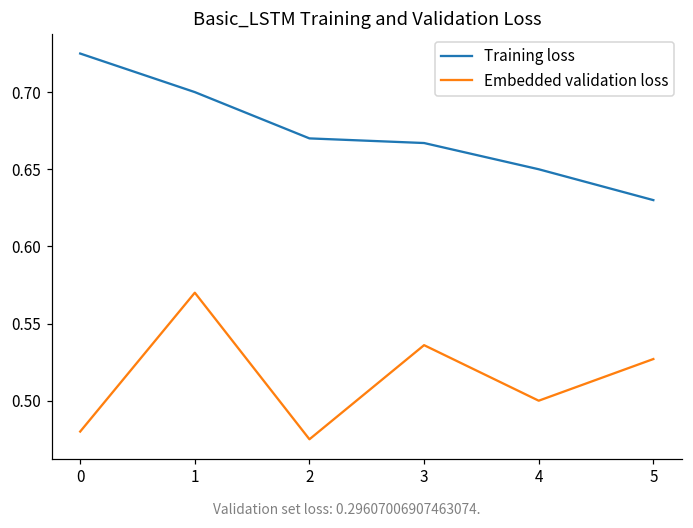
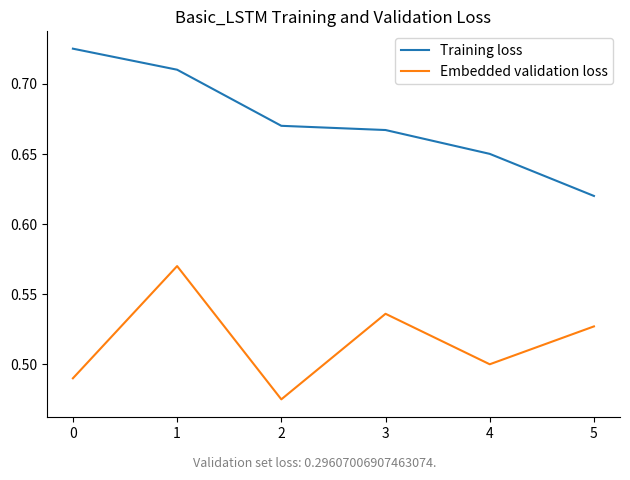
Embedded validation loss, 0: 0.48 -> 0.49
Training loss, 1: 0.70 -> 0.71
Training loss, 5: 0.63 -> 0.62
